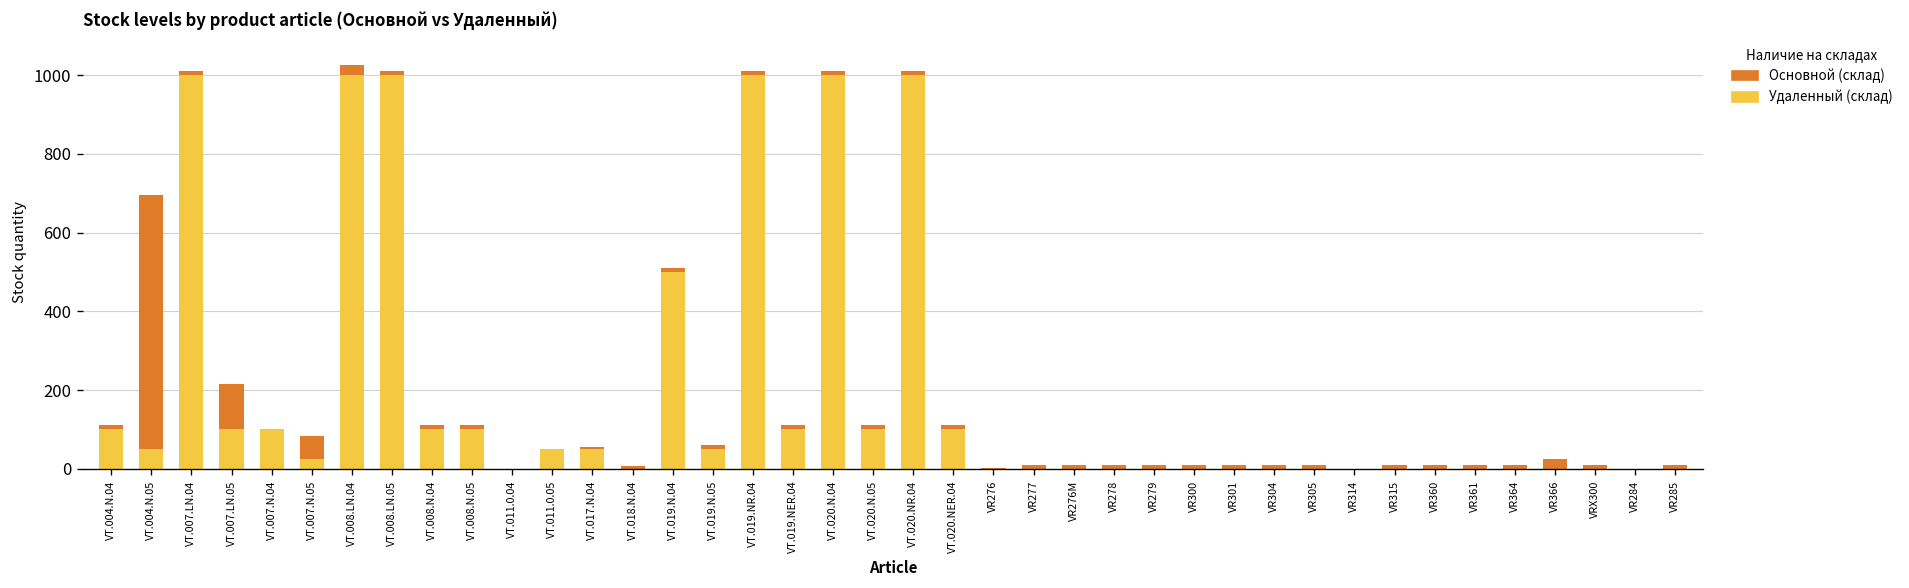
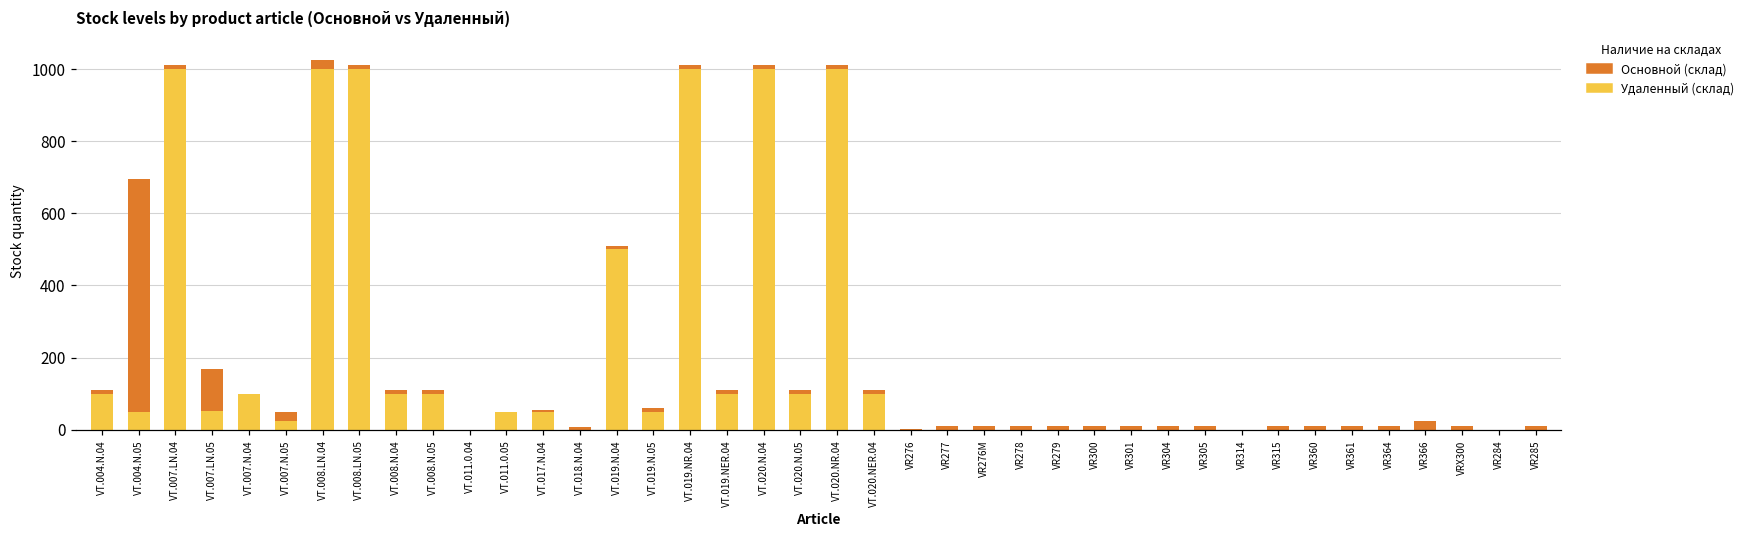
Удаленный (склад), VT.007.LN.05: 100 -> 50
Основной (склад), VT.007.N.05: 60 -> 30
